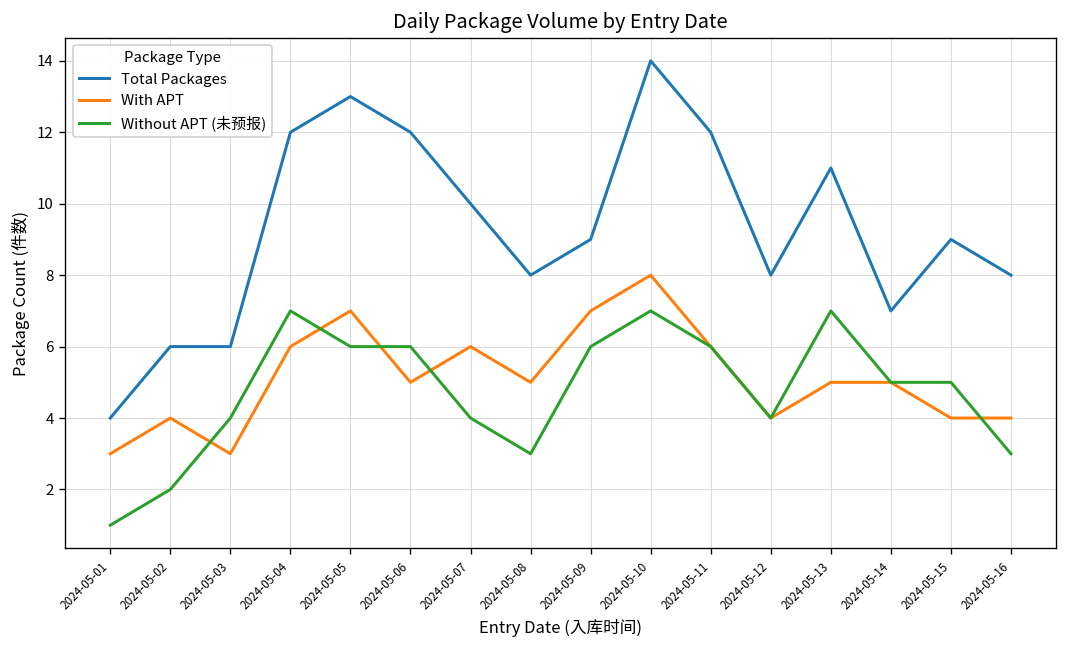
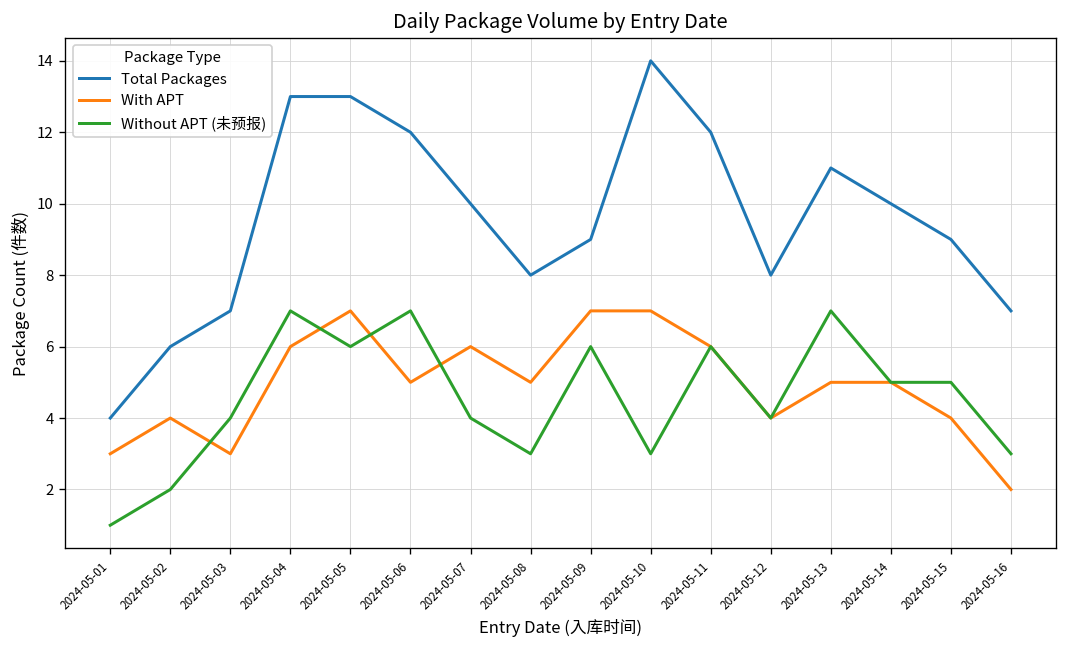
Total Packages, 2024-05-03: 6 -> 7
Total Packages, 2024-05-04: 12 -> 13
Without APT (未预报), 2024-05-06: 6 -> 7
With APT, 2024-05-10: 8 -> 7
Without APT (未预报), 2024-05-10: 7 -> 3
Total Packages, 2024-05-14: 7 -> 10
Total Packages, 2024-05-16: 8 -> 7
With APT, 2024-05-16: 4 -> 2
